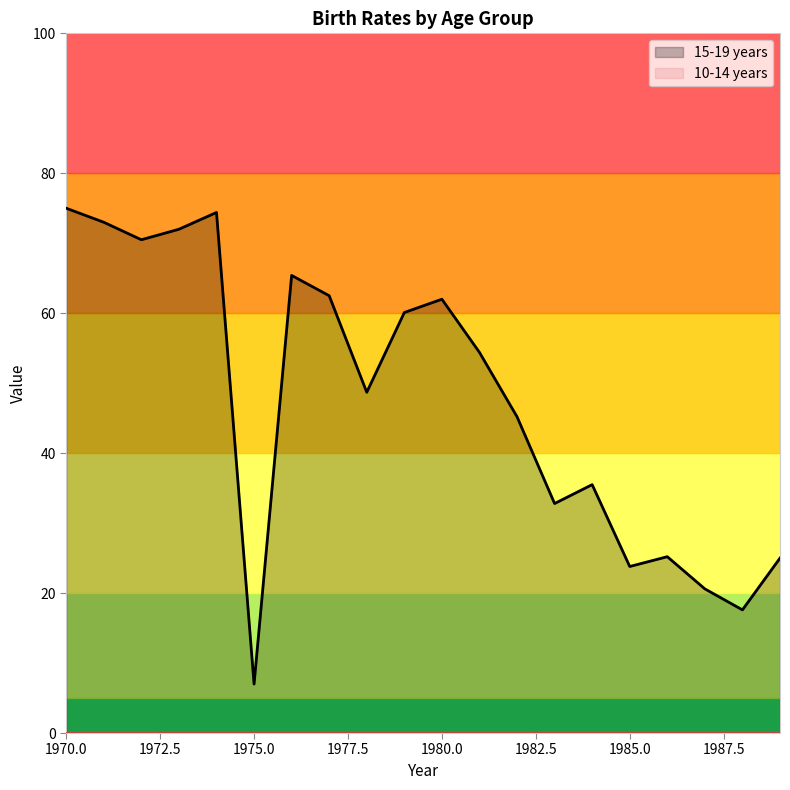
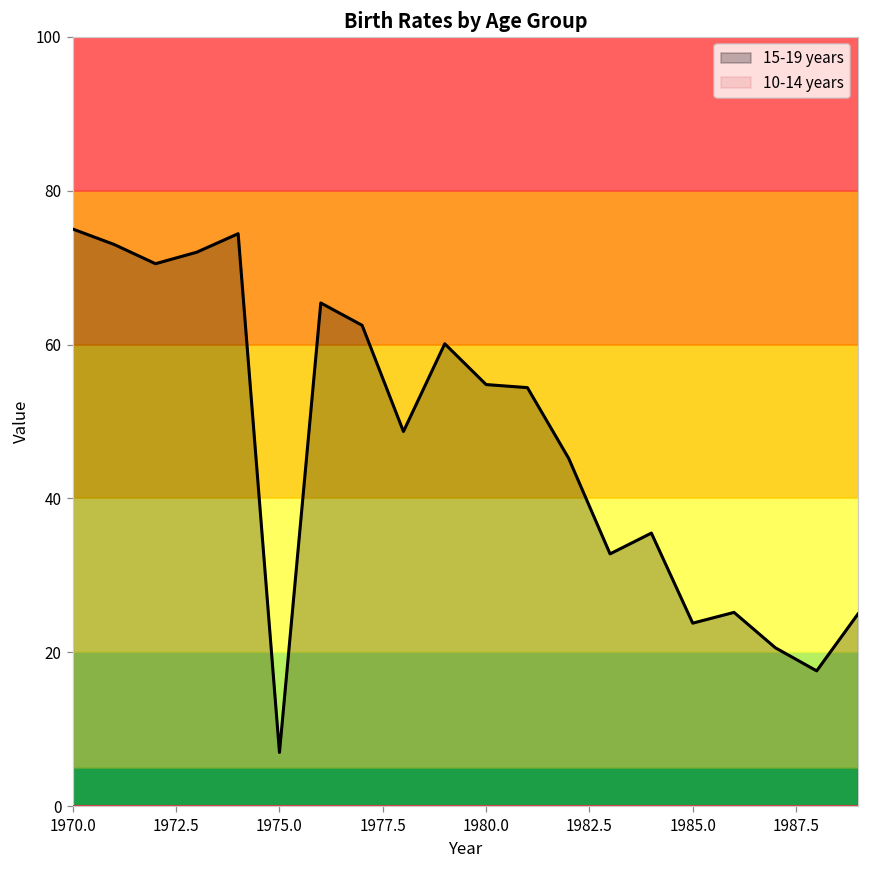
15-19 years, 1980.0: 62 -> 55
